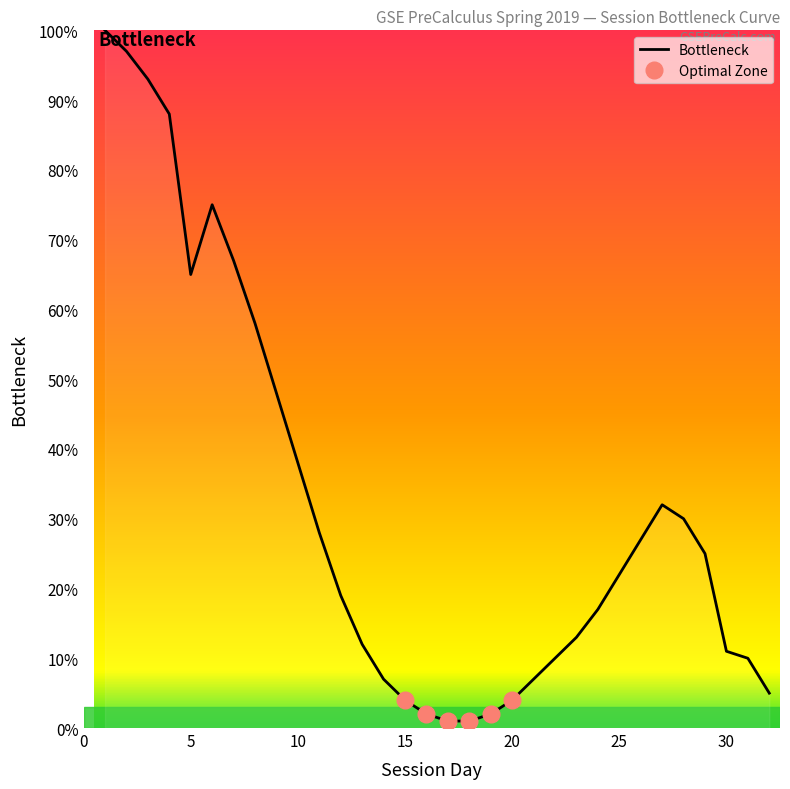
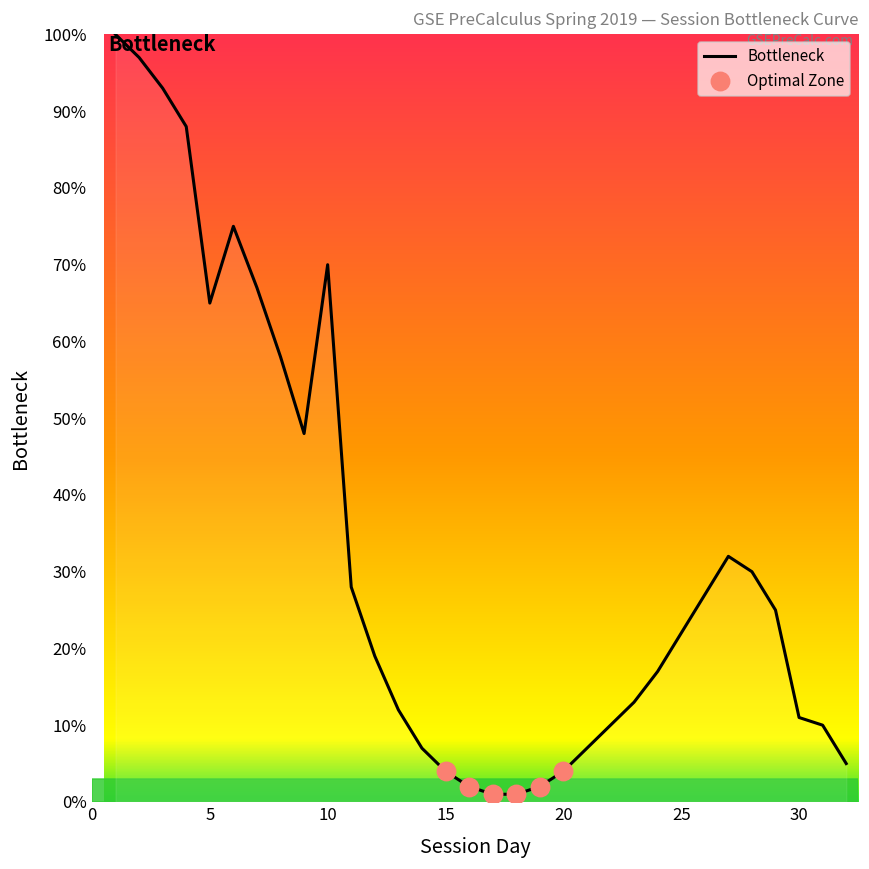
Bottleneck, 10: 38% -> 70%
